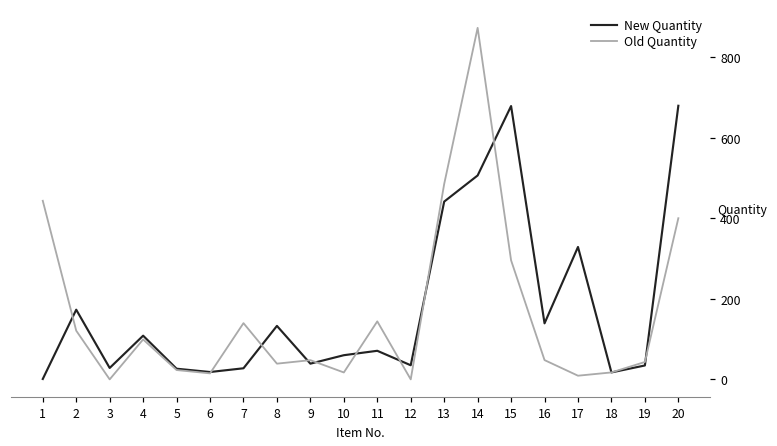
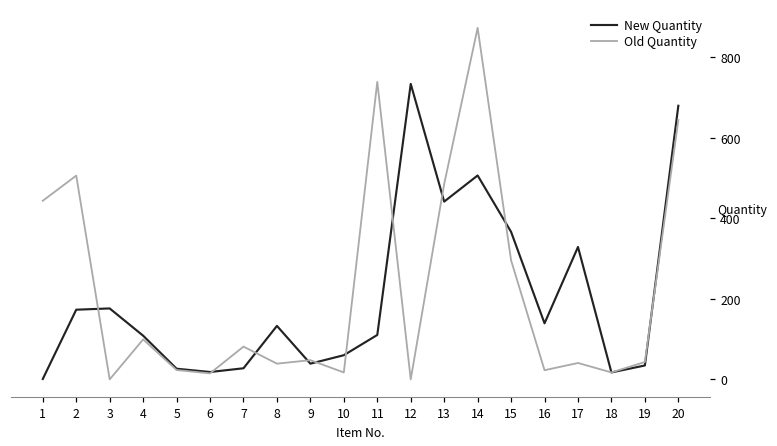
Old Quantity, 2: 120 -> 510
New Quantity, 3: 30 -> 180
Old Quantity, 7: 140 -> 80
New Quantity, 11: 70 -> 110
Old Quantity, 11: 140 -> 740
New Quantity, 12: 40 -> 730
New Quantity, 15: 680 -> 370
Old Quantity, 16: 50 -> 20
Old Quantity, 17: 10 -> 40
Old Quantity, 20: 400 -> 640
